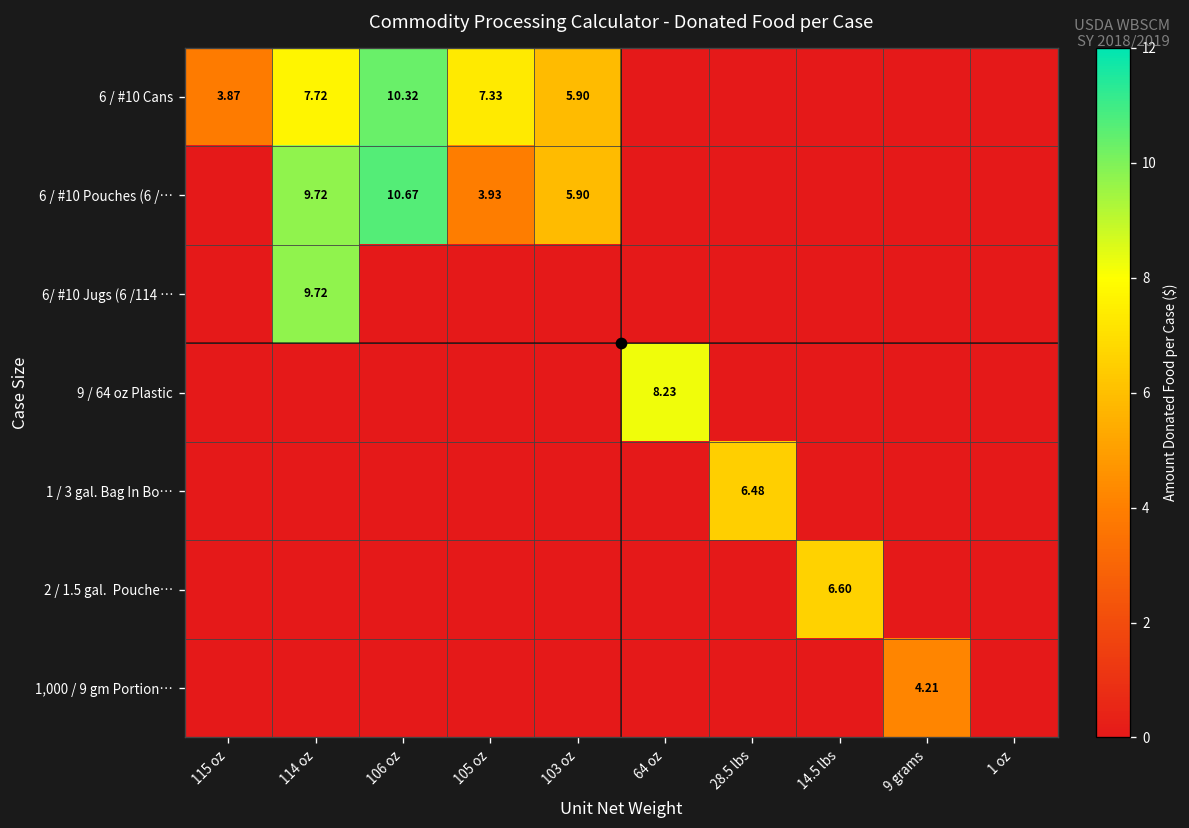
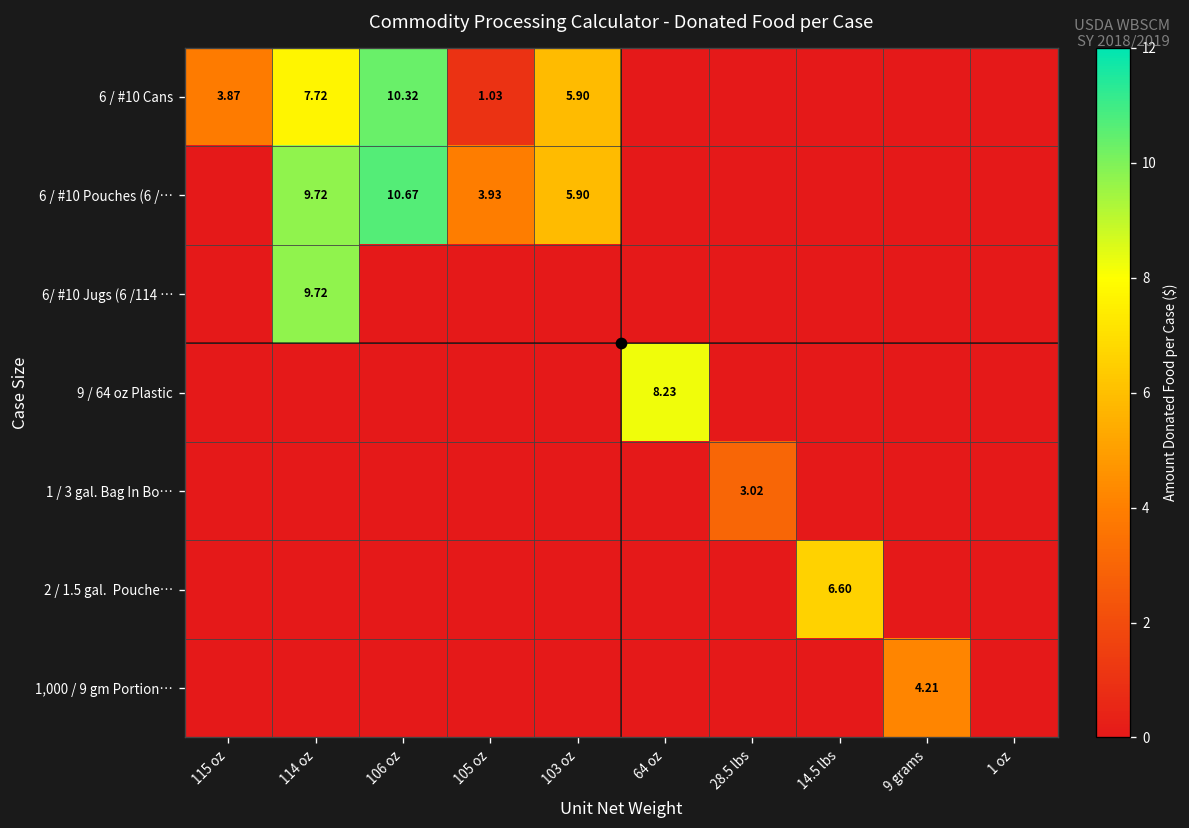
6 / #10 Cans, 105 oz: 7.33 -> 1.03
1 / 3 gal. Bag In Bo…, 28.5 lbs: 6.48 -> 3.02
